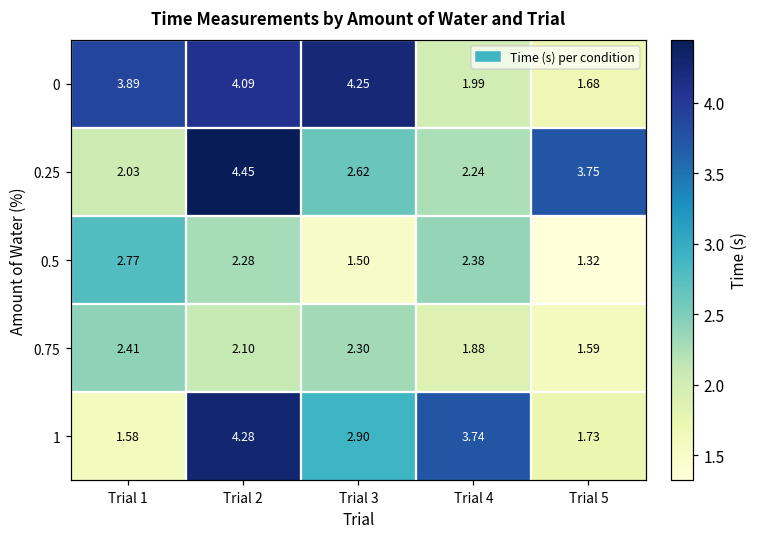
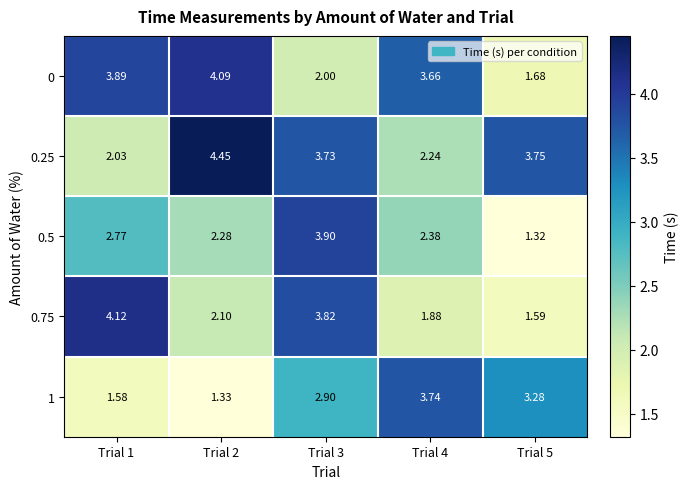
0, Trial 3: 4.25 -> 2.00
0, Trial 4: 1.99 -> 3.66
0.25, Trial 3: 2.62 -> 3.73
0.5, Trial 3: 1.50 -> 3.90
0.75, Trial 1: 2.41 -> 4.12
0.75, Trial 3: 2.30 -> 3.82
1, Trial 2: 4.28 -> 1.33
1, Trial 5: 1.73 -> 3.28
